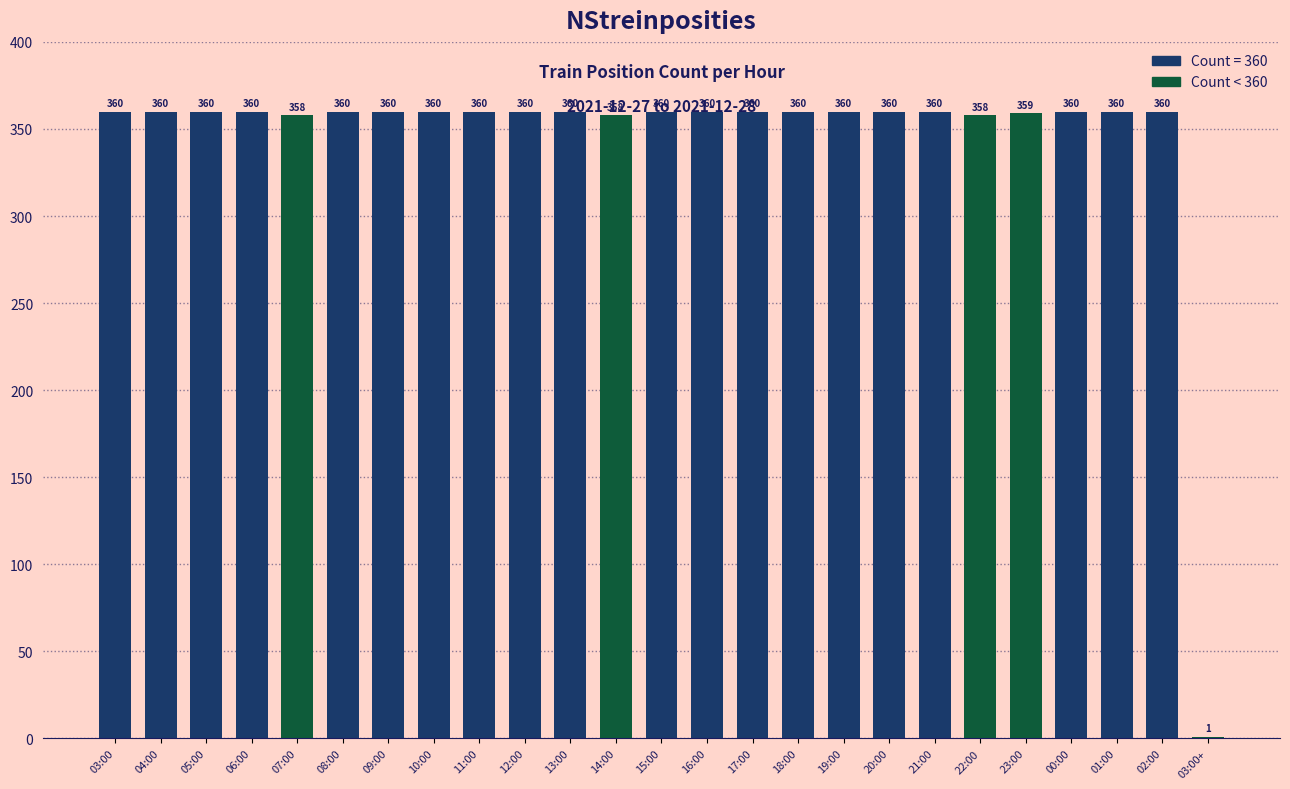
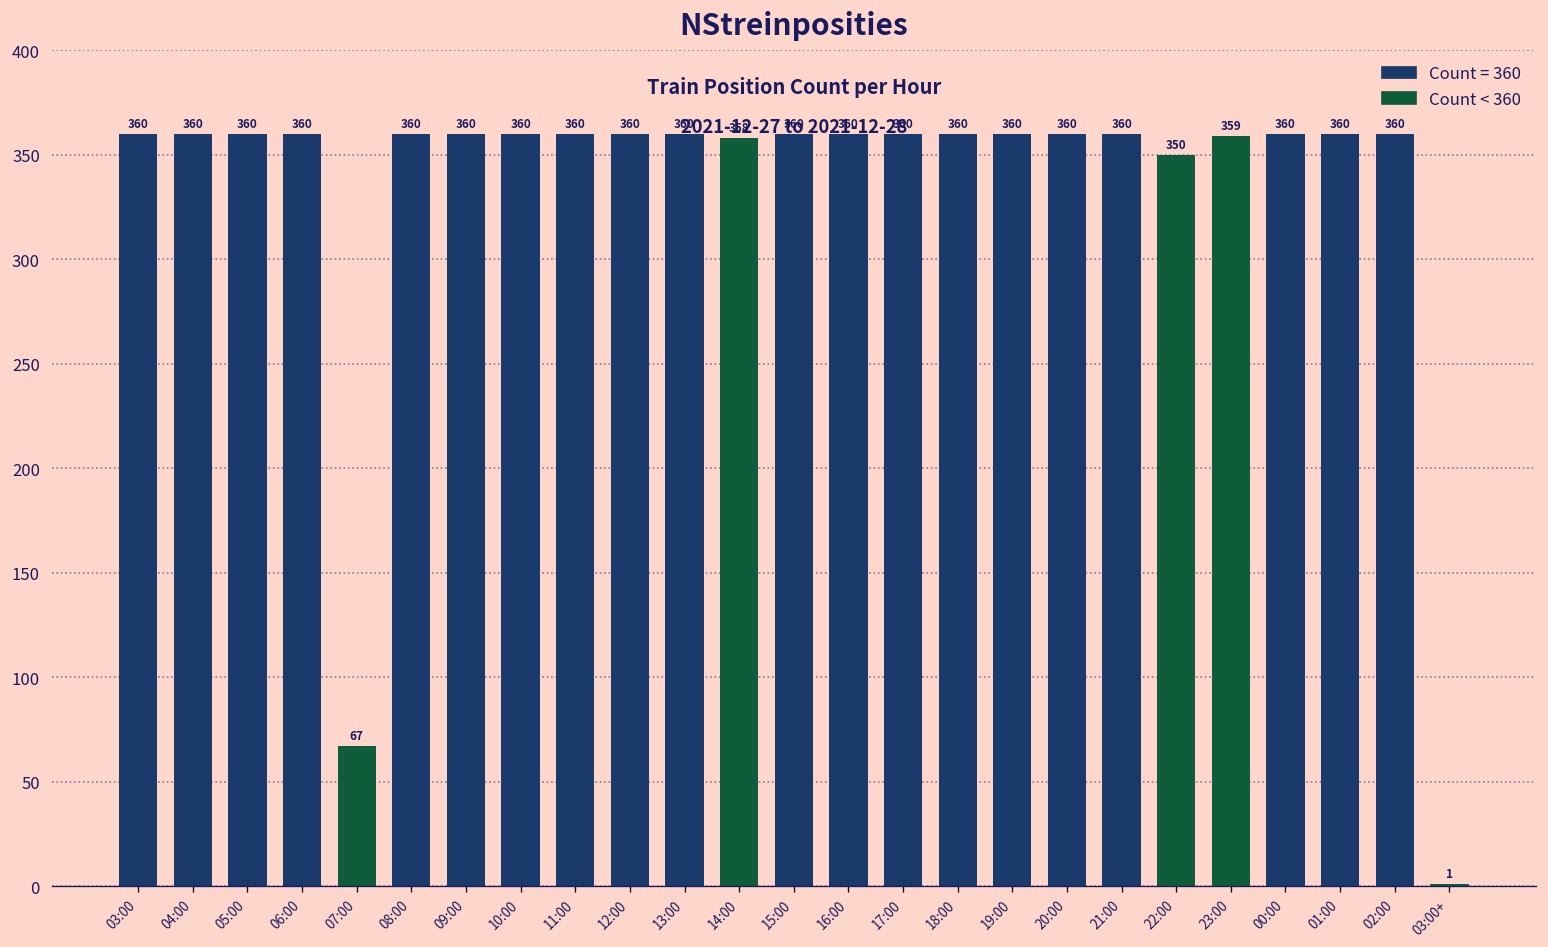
07:00: 358 -> 67
22:00: 358 -> 350
